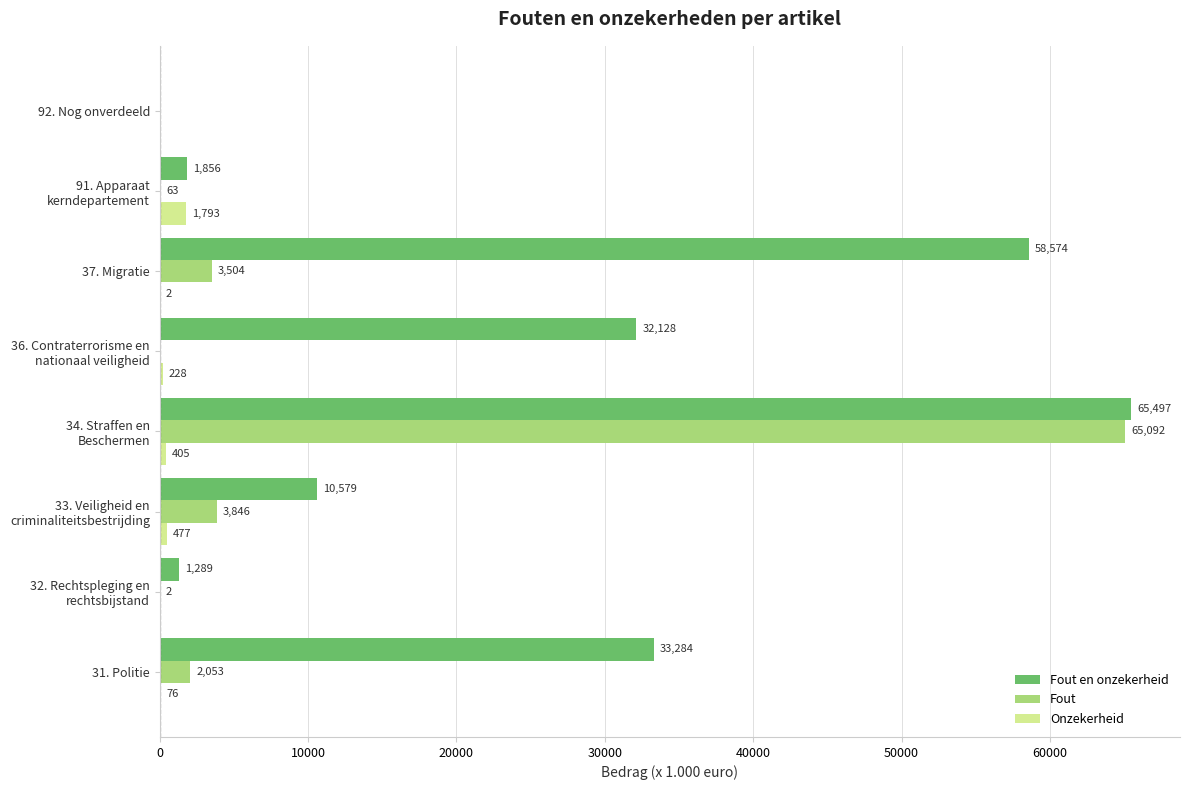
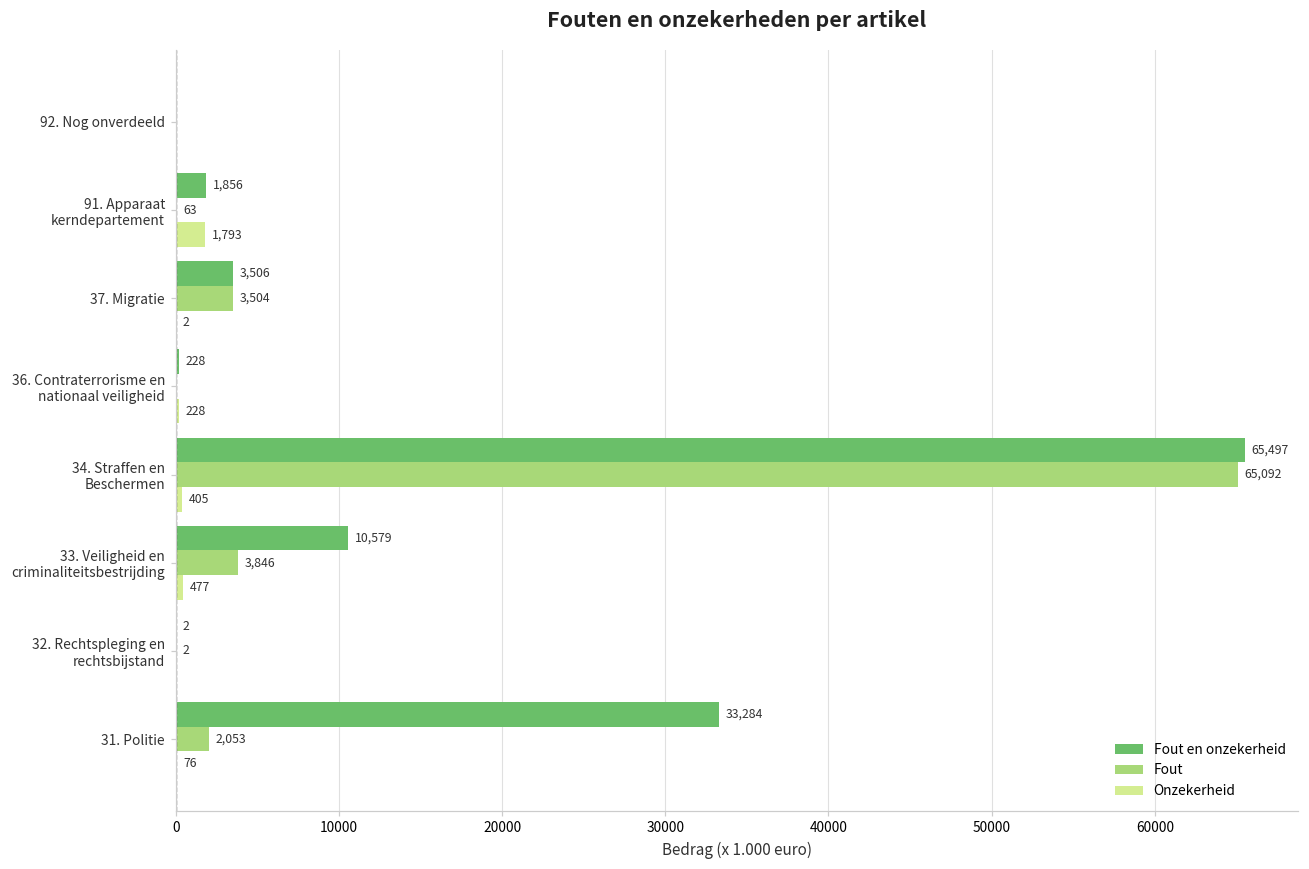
Fout en onzekerheid, 37. Migratie: 58,574 -> 3,506
Fout en onzekerheid, 36. Contraterrorisme en nationaal veiligheid: 32,128 -> 228
Fout en onzekerheid, 32. Rechtspleging en rechtsbijstand: 1,289 -> 2
